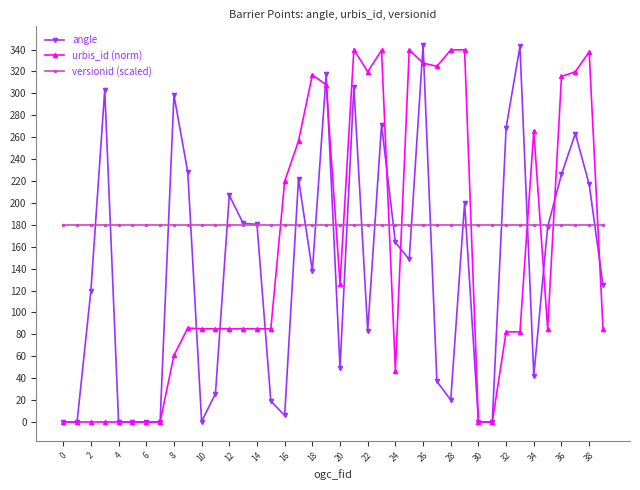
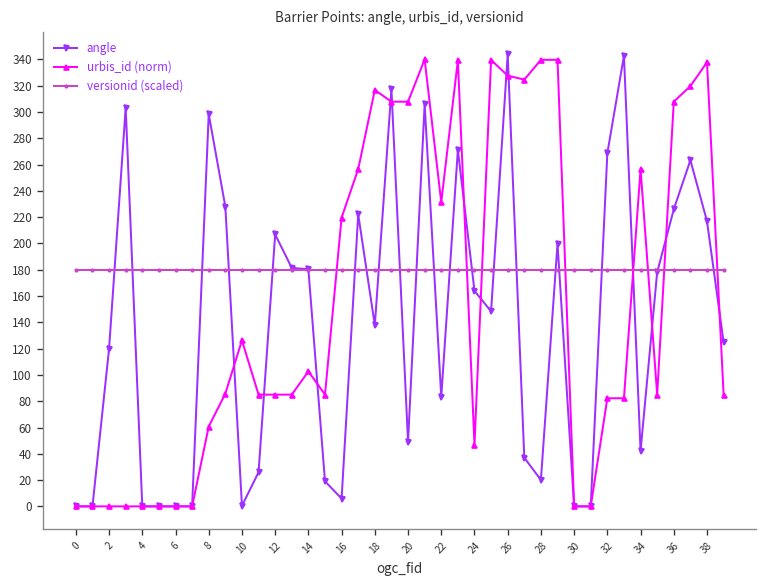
urbis_id (norm), 10: 85 -> 126
urbis_id (norm), 14: 85 -> 103
urbis_id (norm), 20: 126 -> 308
urbis_id (norm), 22: 320 -> 231
urbis_id (norm), 34: 266 -> 257
urbis_id (norm), 36: 315 -> 308
